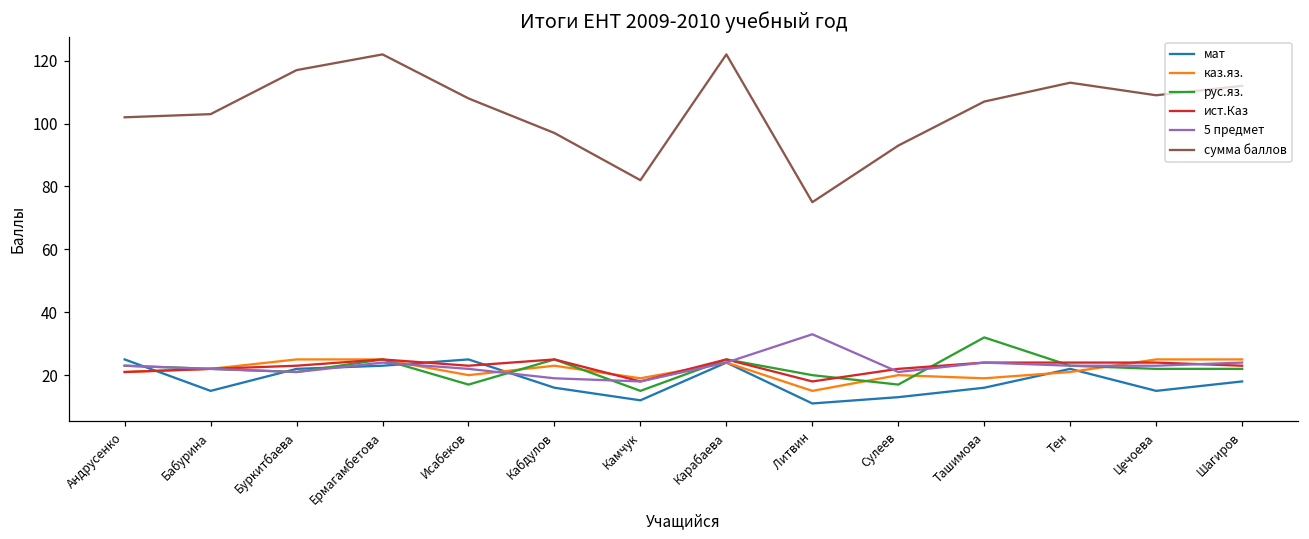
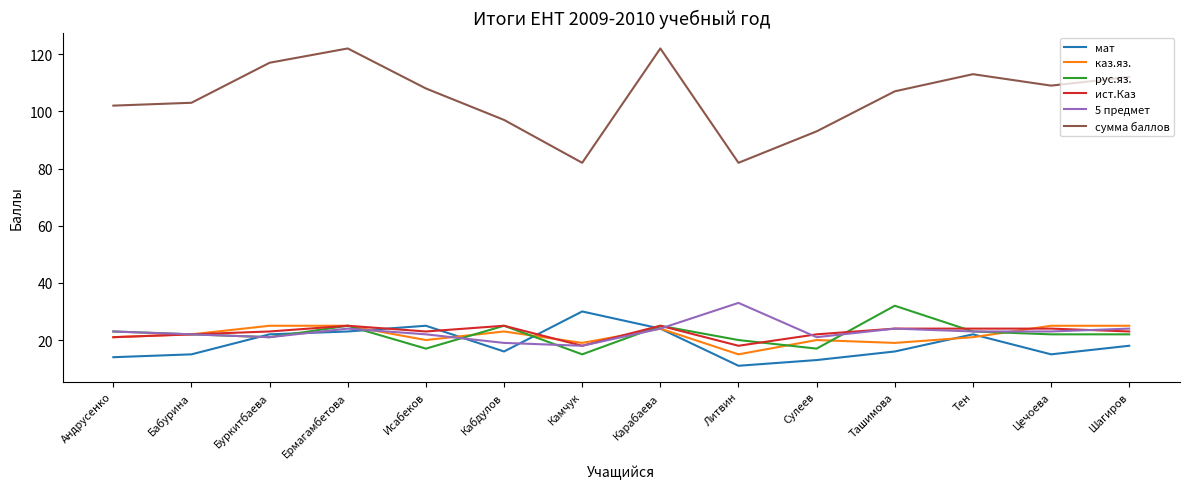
мат, Андрусенко: 25 -> 14
мат, Камчук: 12 -> 30
сумма баллов, Литвин: 75 -> 82
